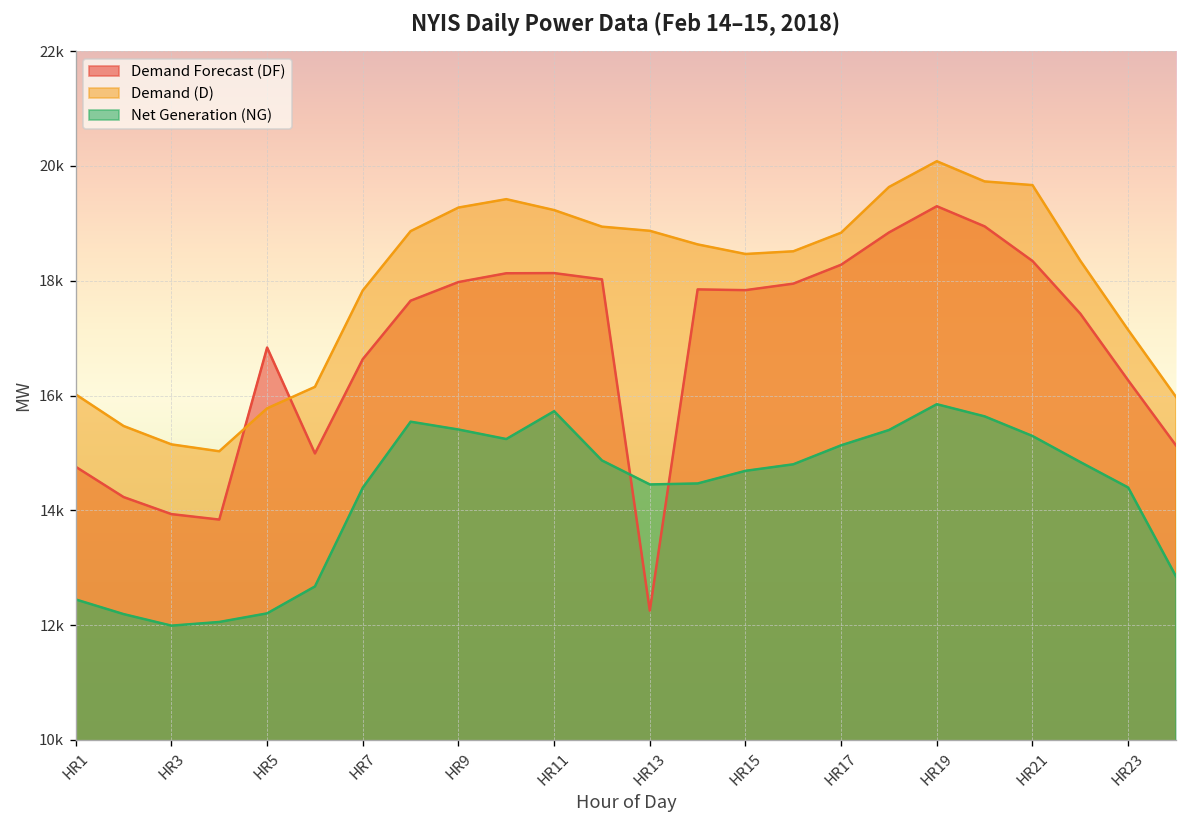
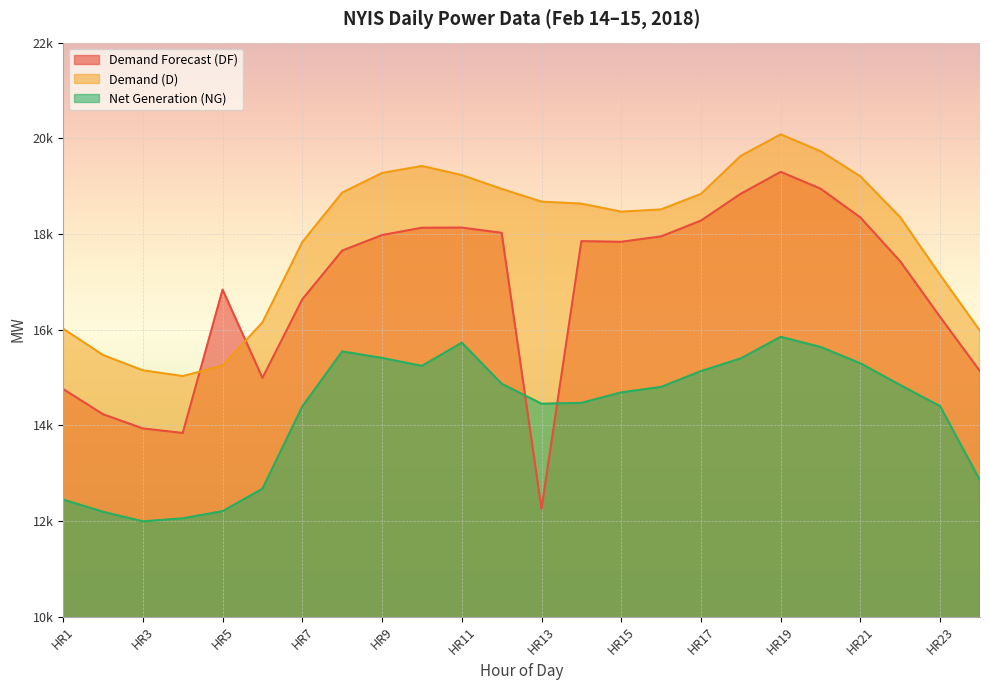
Demand (D), HR5: 15800 -> 15200
Demand (D), HR13: 18900 -> 18700
Demand (D), HR21: 19700 -> 19200
